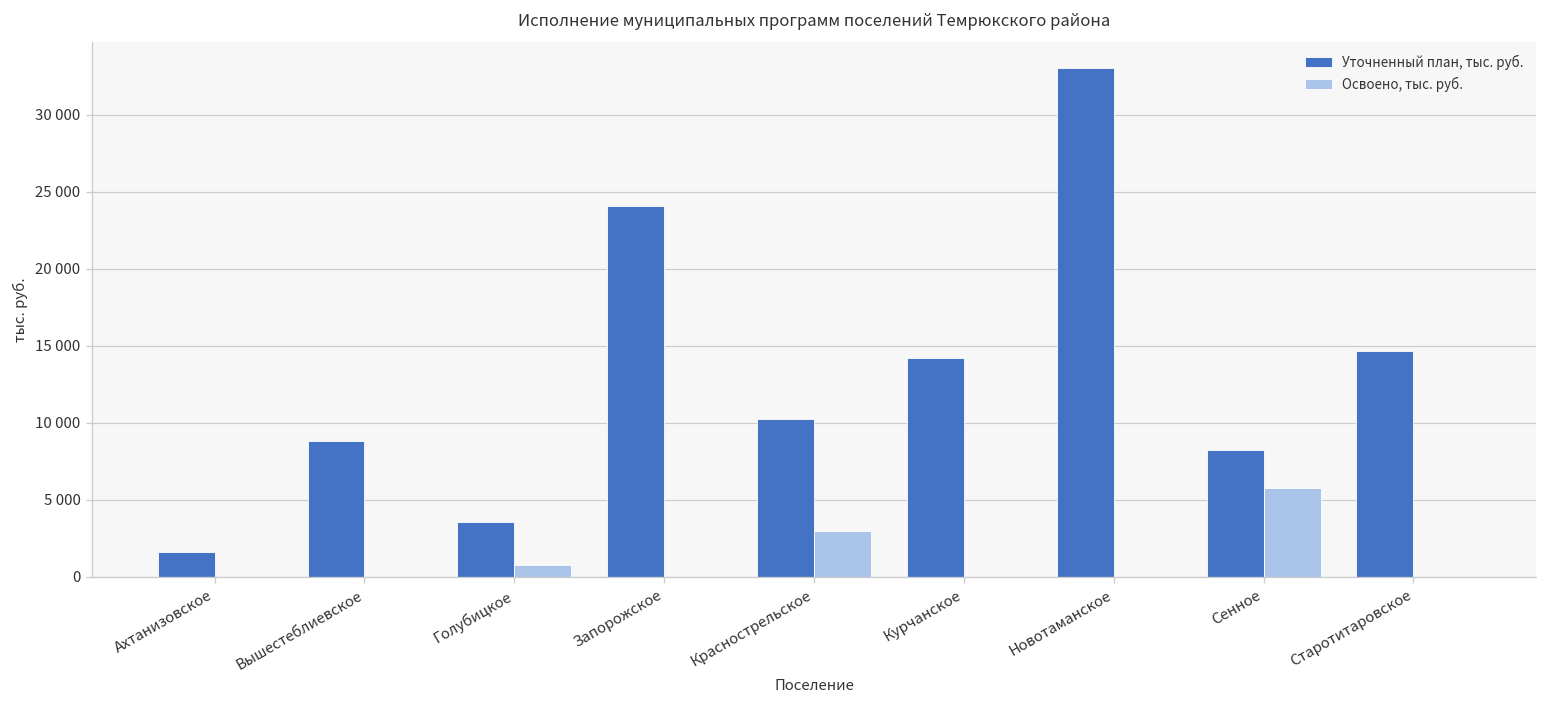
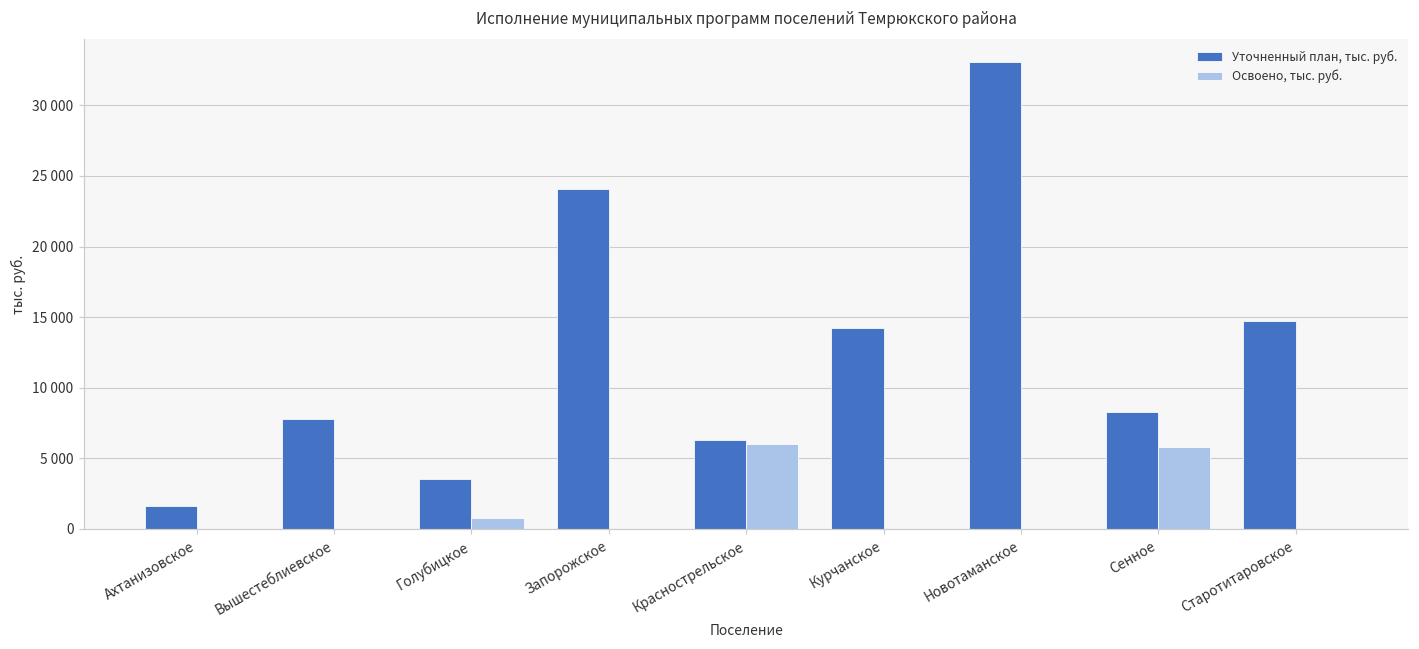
Уточненный план, тыс. руб., Вышестеблиевское: 8800 -> 7800
Уточненный план, тыс. руб., Краснострельское: 10200 -> 6300
Освоено, тыс. руб., Краснострельское: 3000 -> 6000
